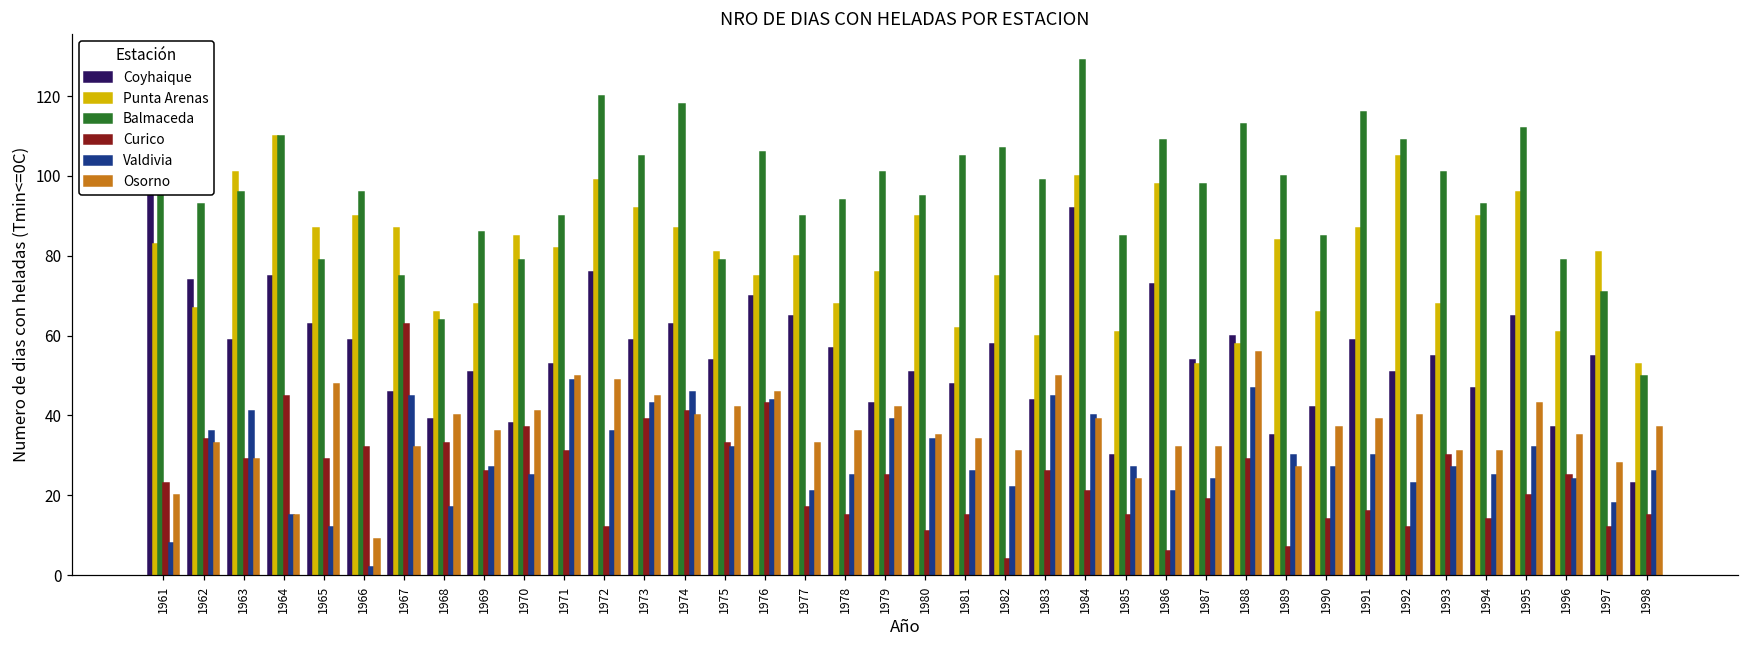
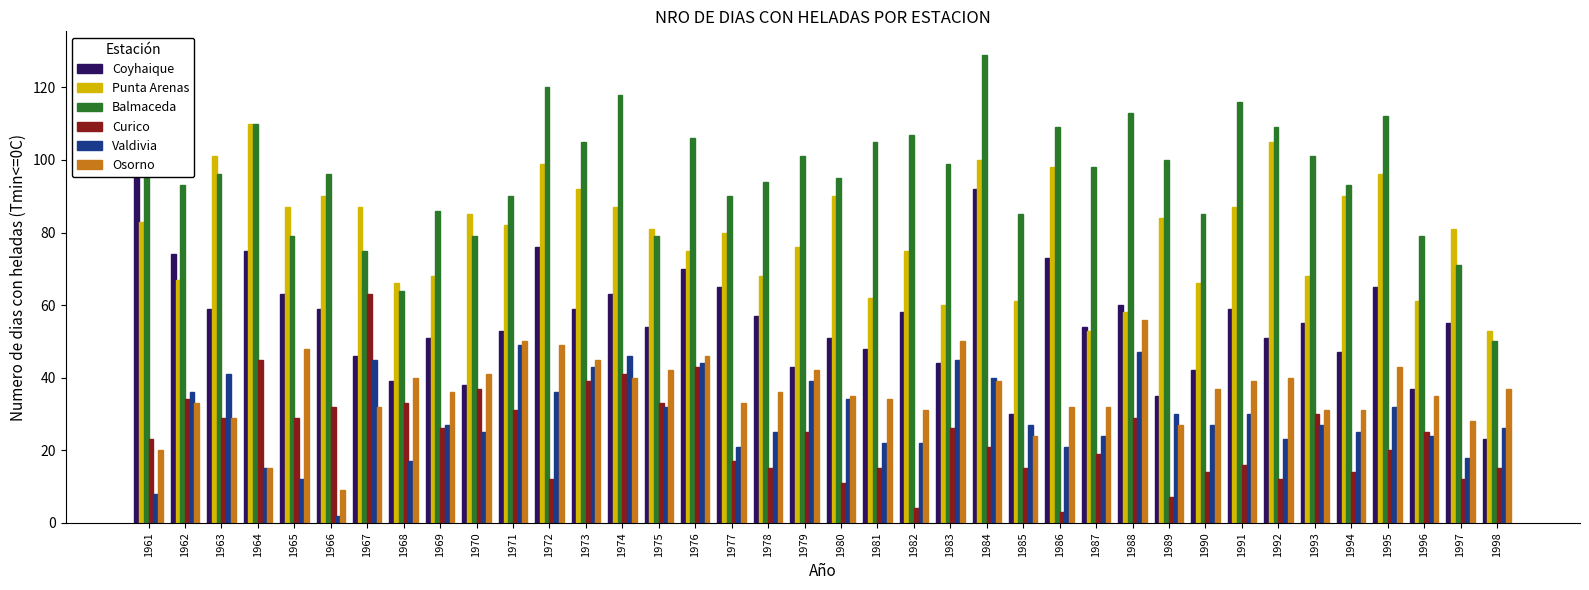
Valdivia, 1981: 26 -> 22
Curico, 1986: 6 -> 3
